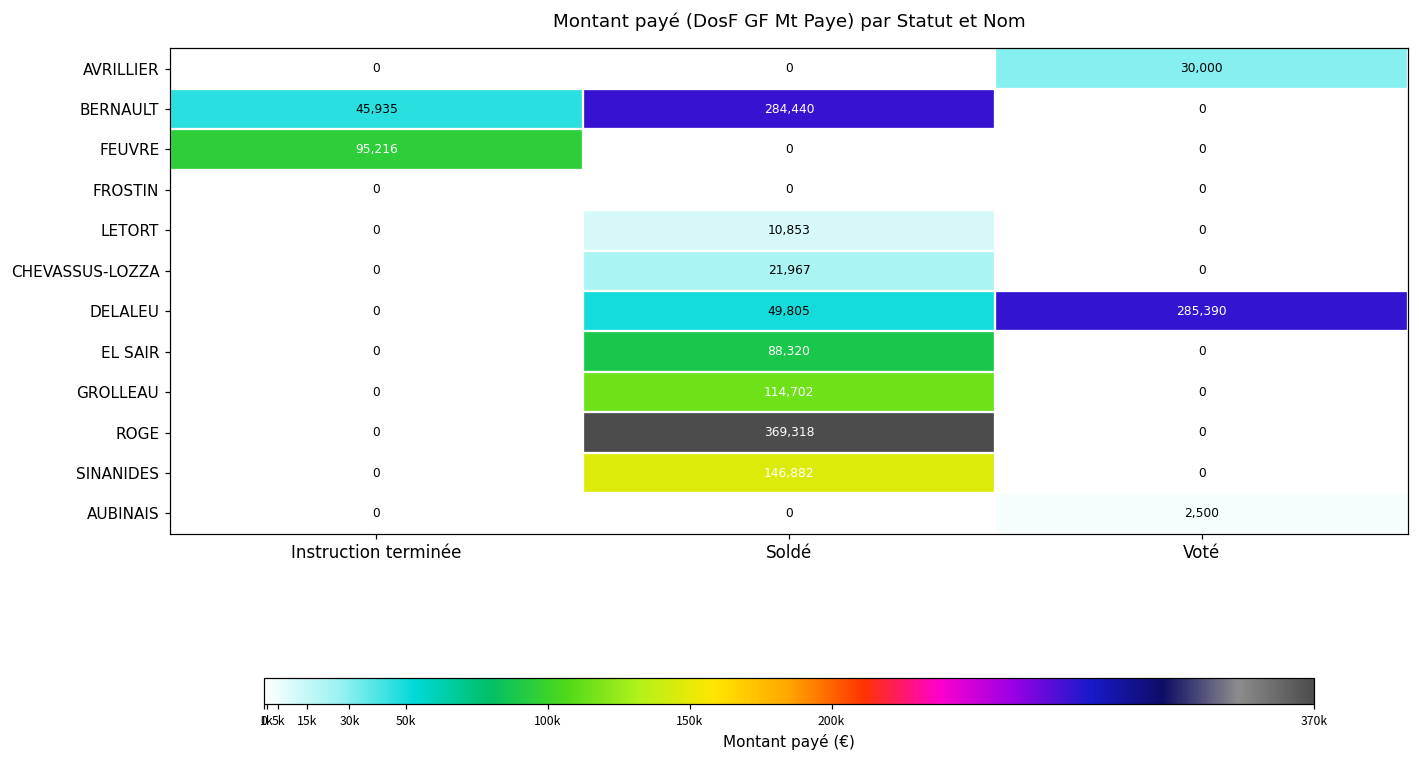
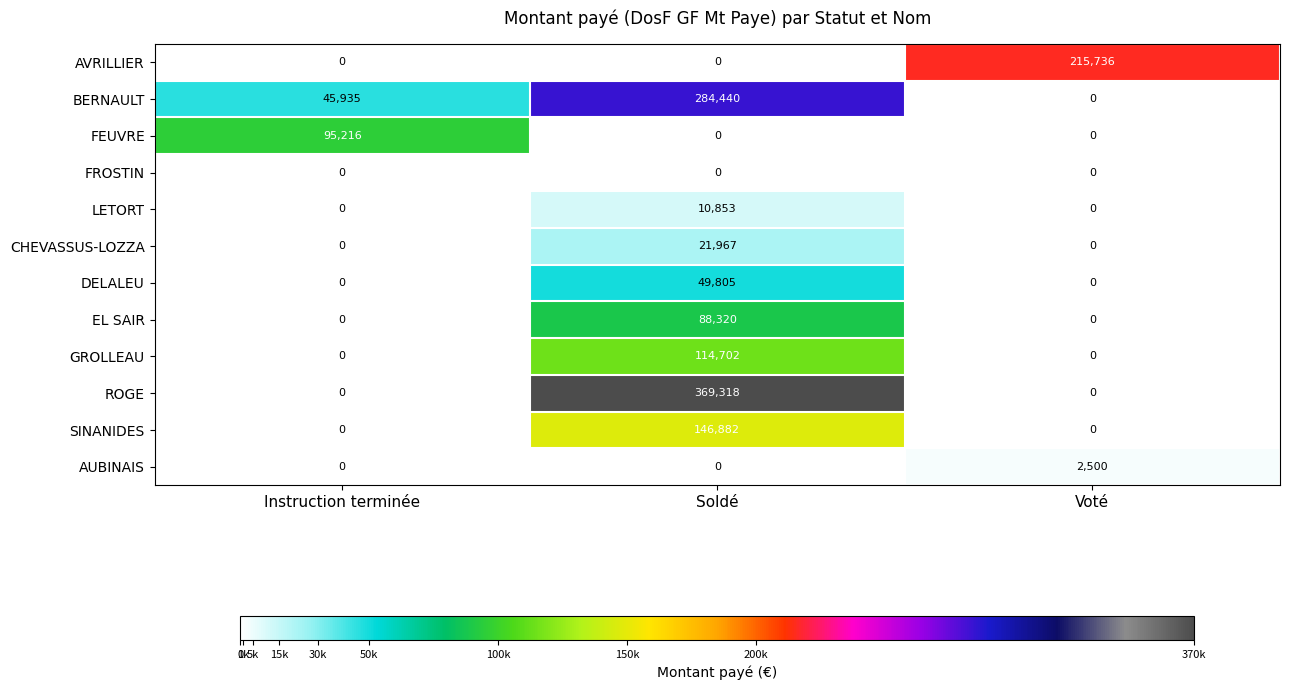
AVRILLIER, Voté: 30,000 -> 215,736
DELALEU, Voté: 285,390 -> 0
